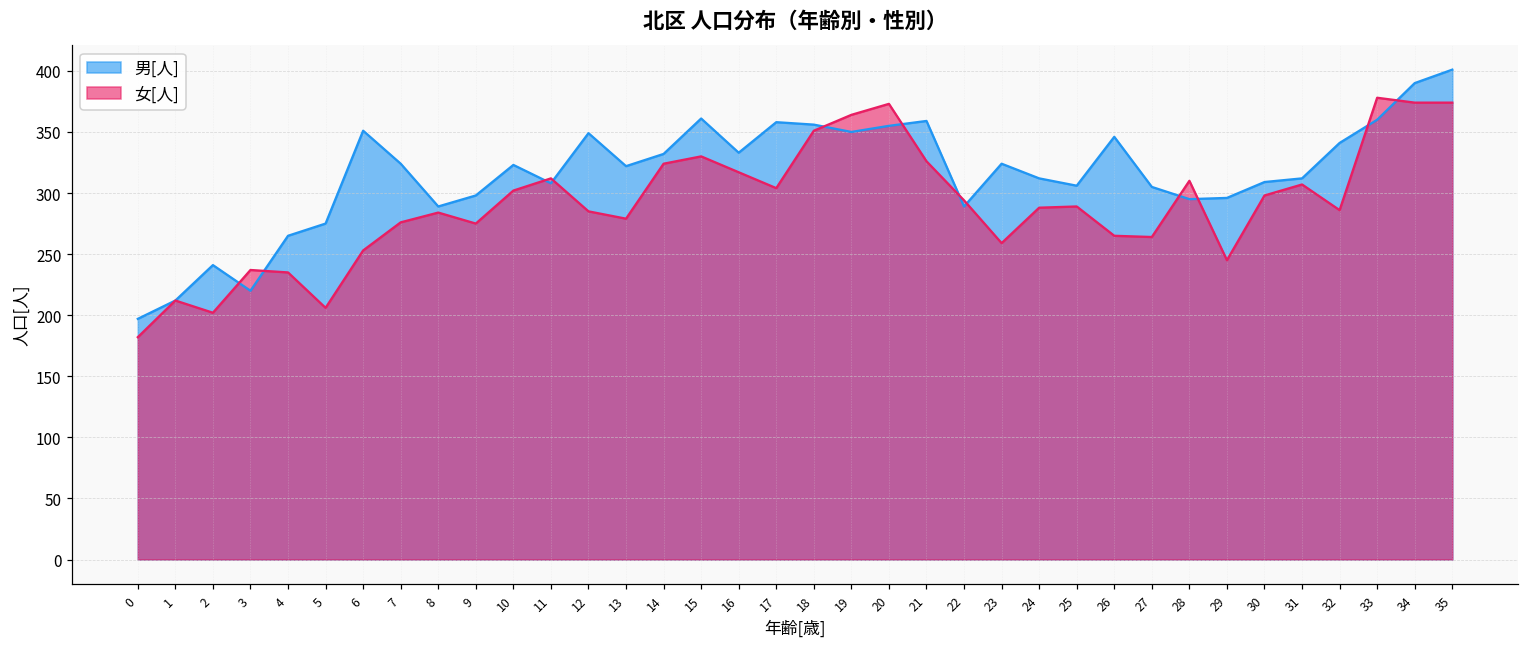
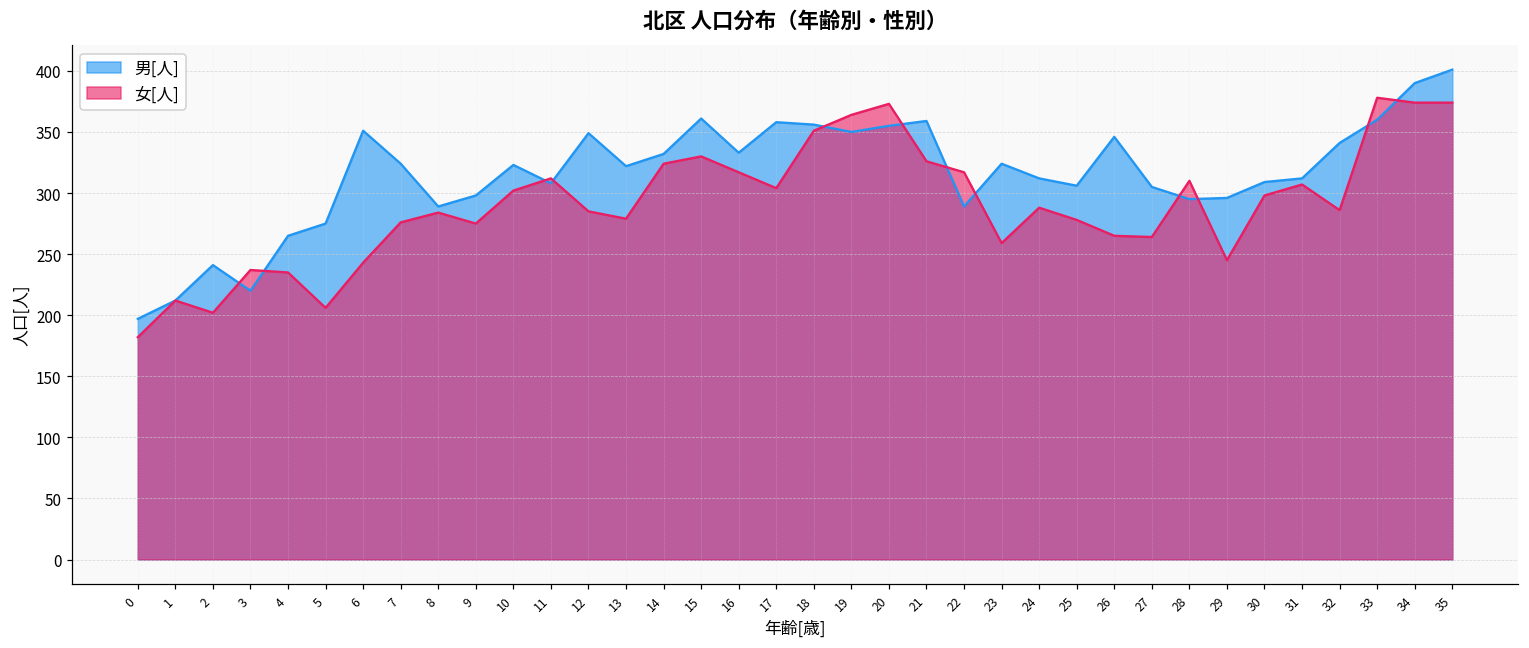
女[人], 6: 253 -> 243
女[人], 22: 294 -> 317
女[人], 25: 289 -> 278
